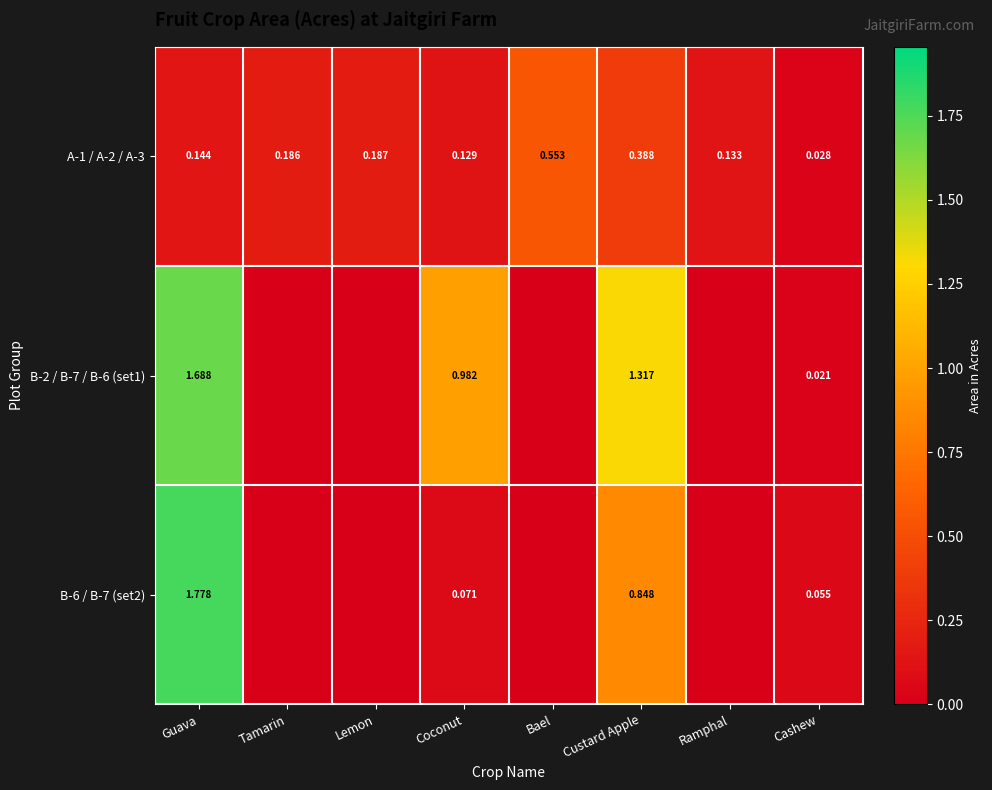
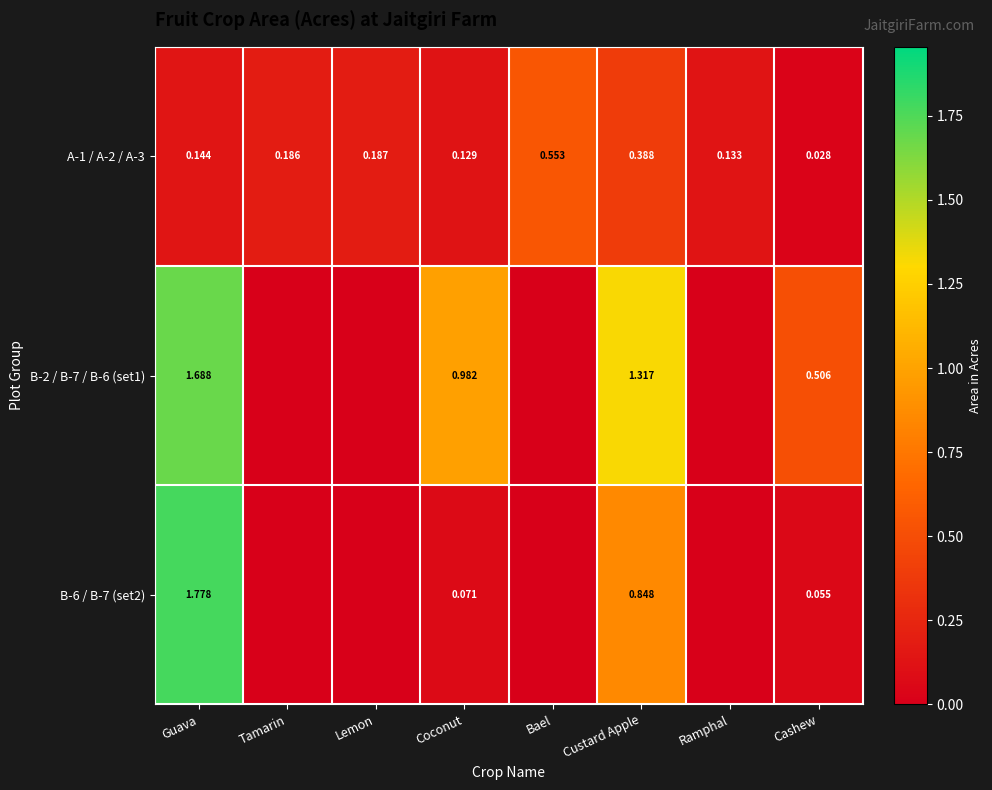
B-2 / B-7 / B-6 (set1), Cashew: 0.021 -> 0.506
